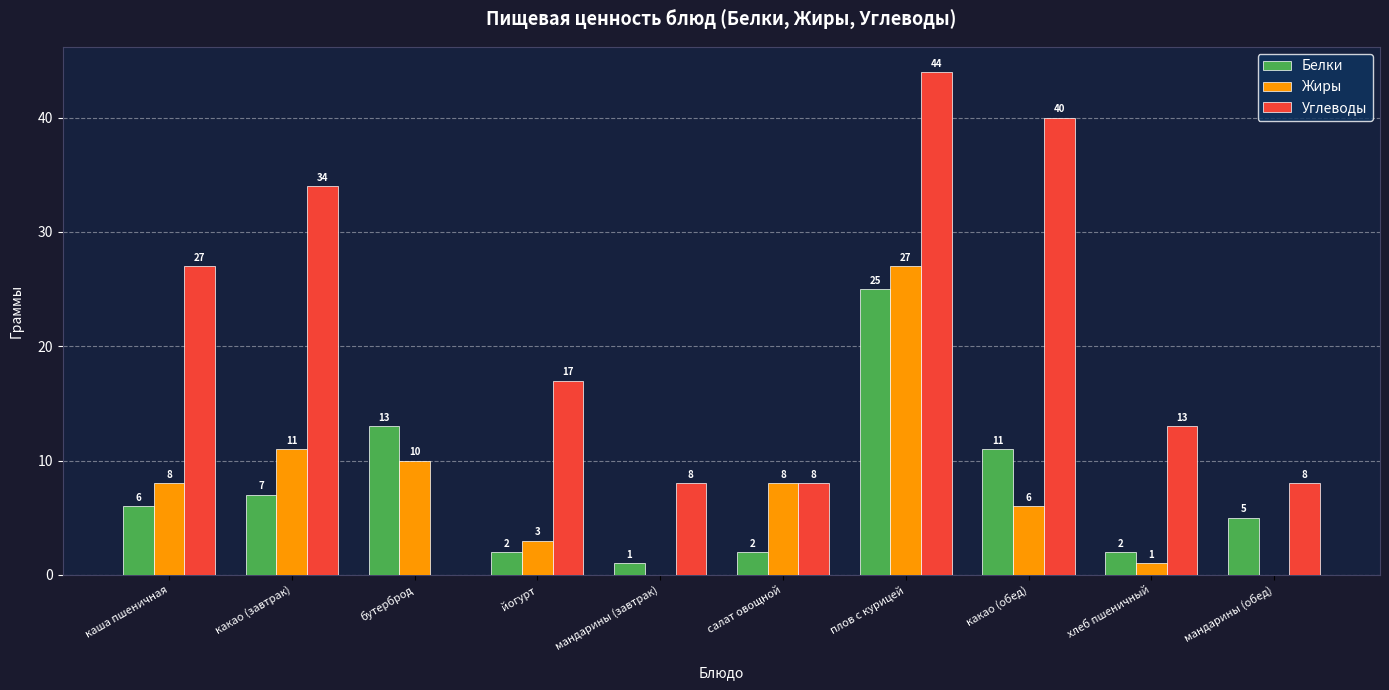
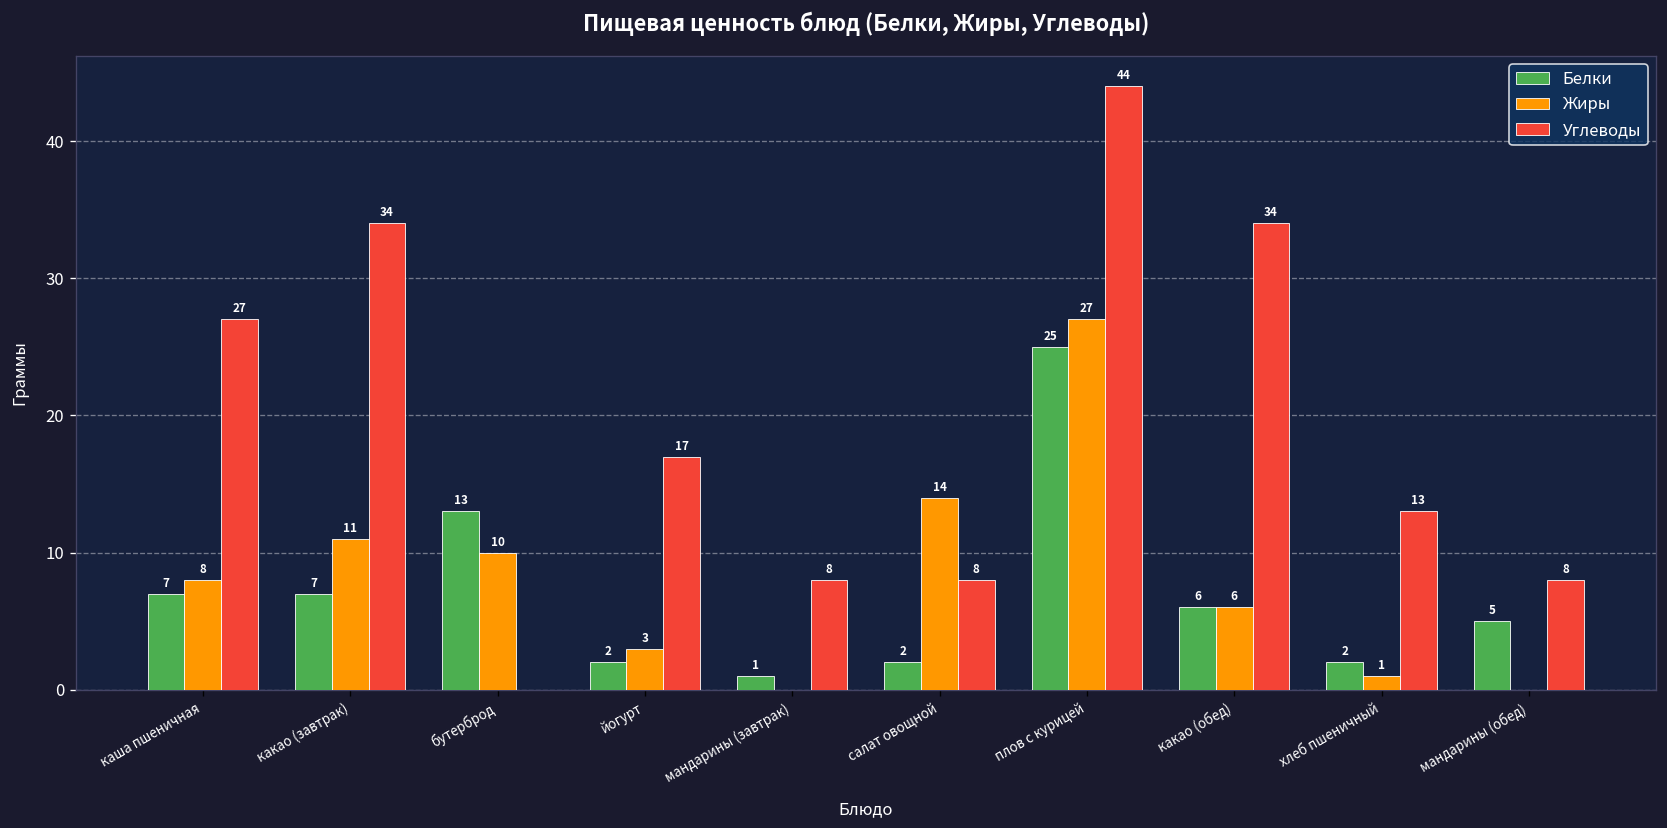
Белки, каша пшеничная: 6 -> 7
Жиры, салат овощной: 8 -> 14
Белки, какао (обед): 11 -> 6
Углеводы, какао (обед): 40 -> 34
